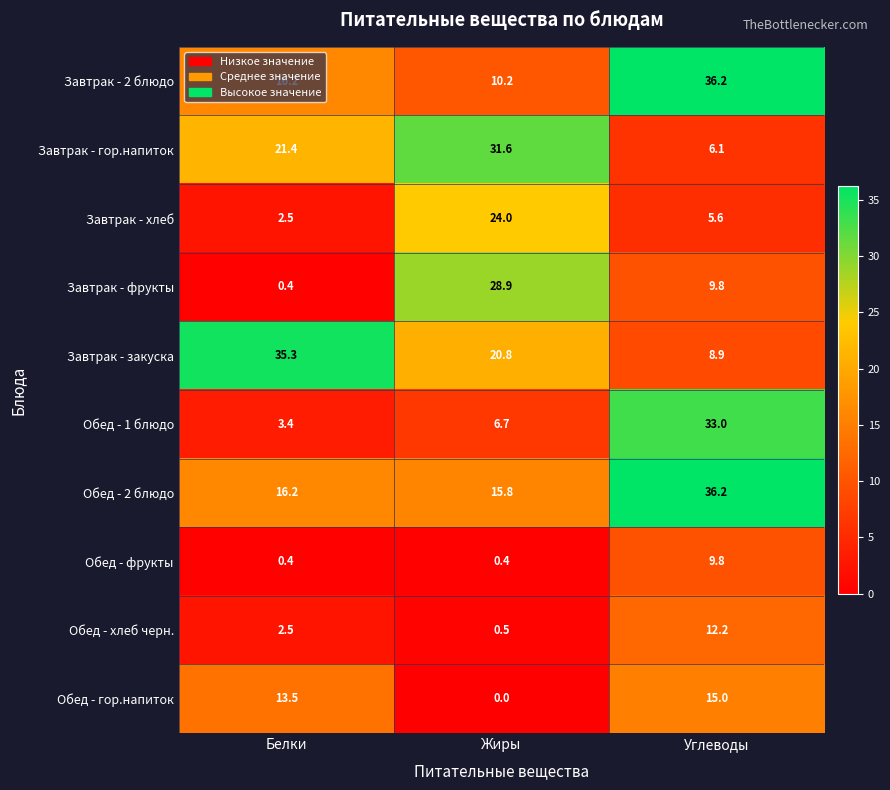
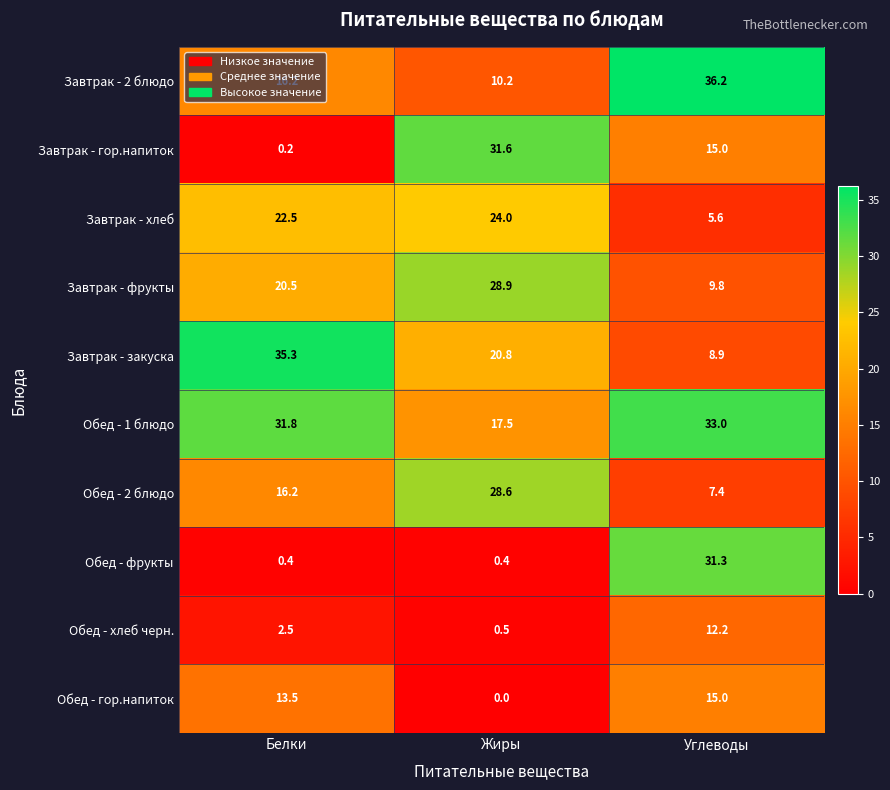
Завтрак - гор.напиток, Белки: 21.4 -> 0.2
Завтрак - гор.напиток, Углеводы: 6.1 -> 15.0
Завтрак - хлеб, Белки: 2.5 -> 22.5
Завтрак - фрукты, Белки: 0.4 -> 20.5
Обед - 1 блюдо, Белки: 3.4 -> 31.8
Обед - 1 блюдо, Жиры: 6.7 -> 17.5
Обед - 2 блюдо, Жиры: 15.8 -> 28.6
Обед - 2 блюдо, Углеводы: 36.2 -> 7.4
Обед - фрукты, Углеводы: 9.8 -> 31.3
